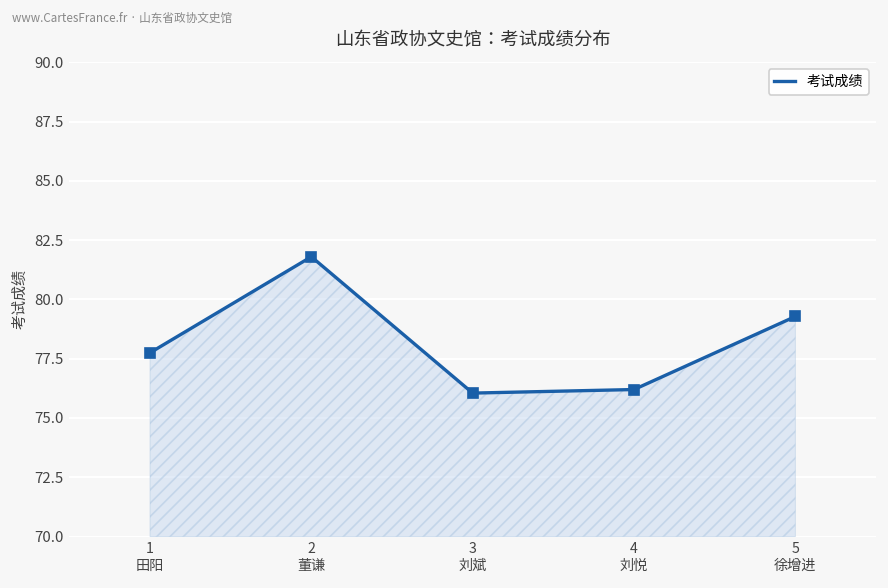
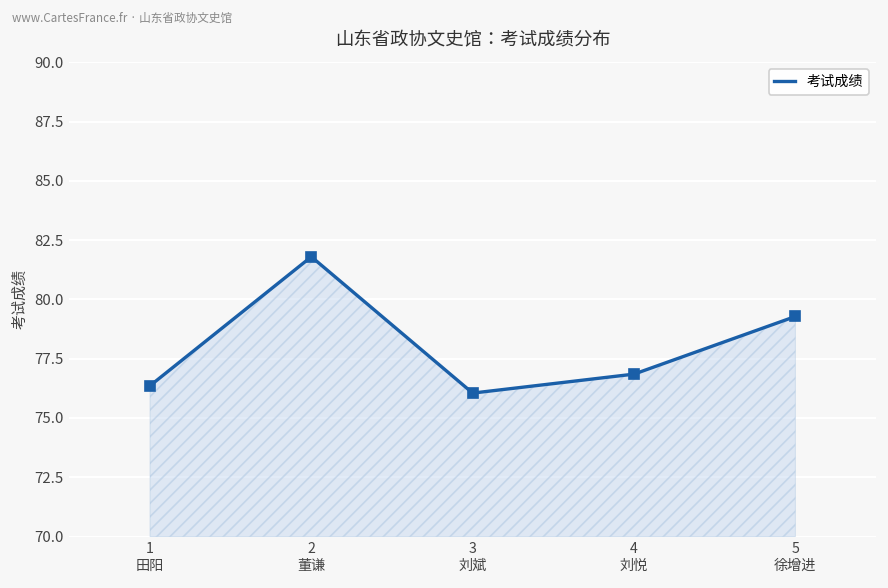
1 田阳: 77.8 -> 76.4
4 刘悦: 76.2 -> 76.9
